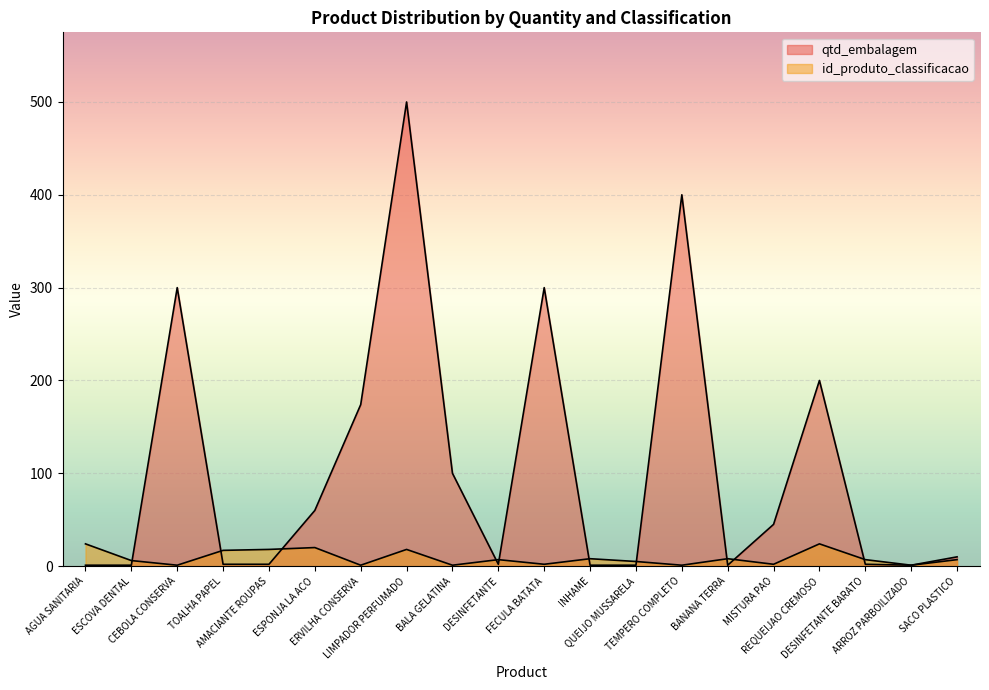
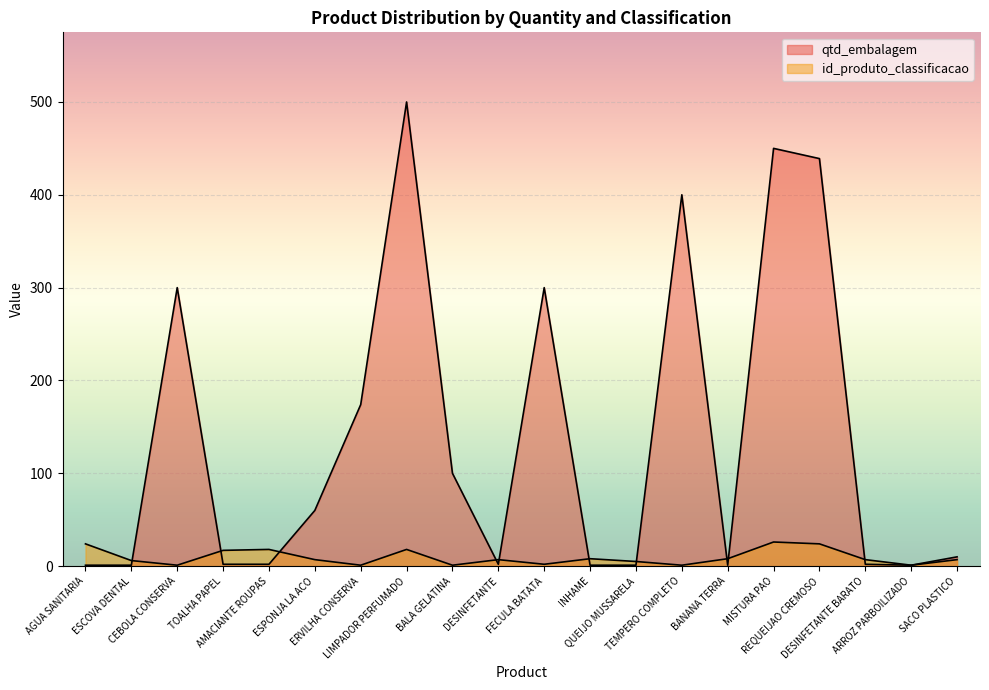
id_produto_classificacao, ESPONJA LA ACO: 20 -> 10
qtd_embalagem, MISTURA PAO: 50 -> 450
id_produto_classificacao, MISTURA PAO: 0 -> 30
qtd_embalagem, REQUEIJAO CREMOSO: 200 -> 440
